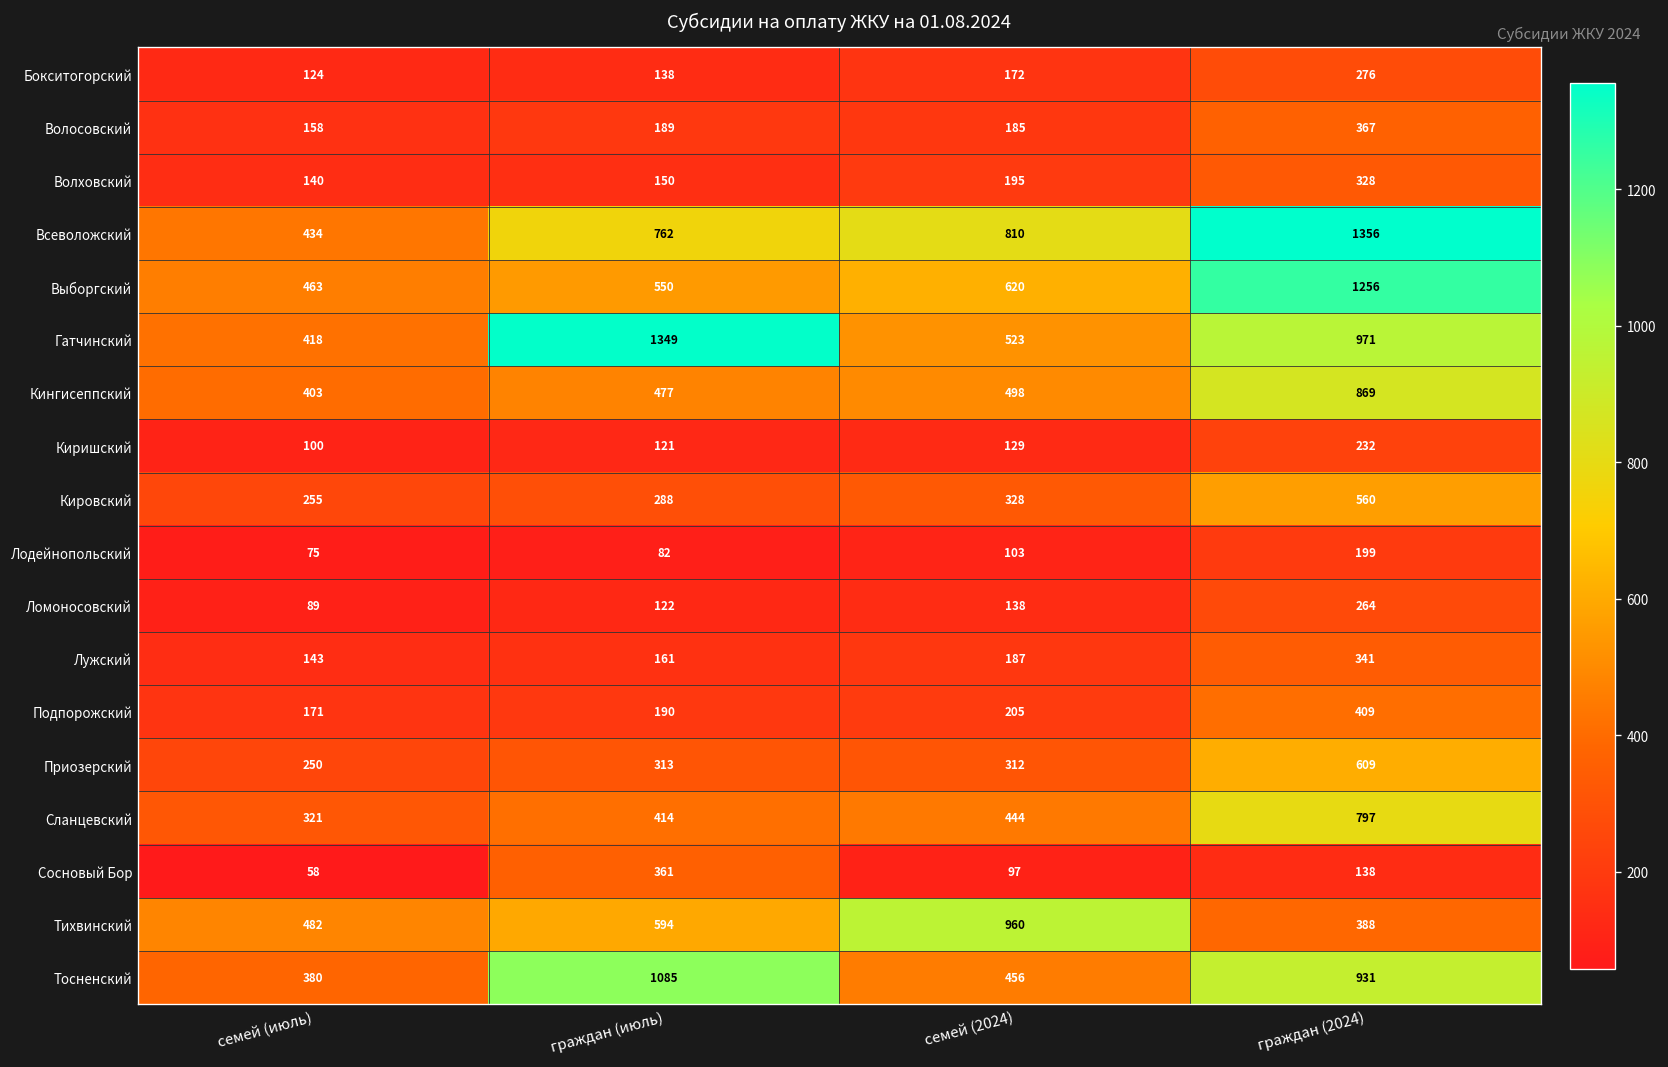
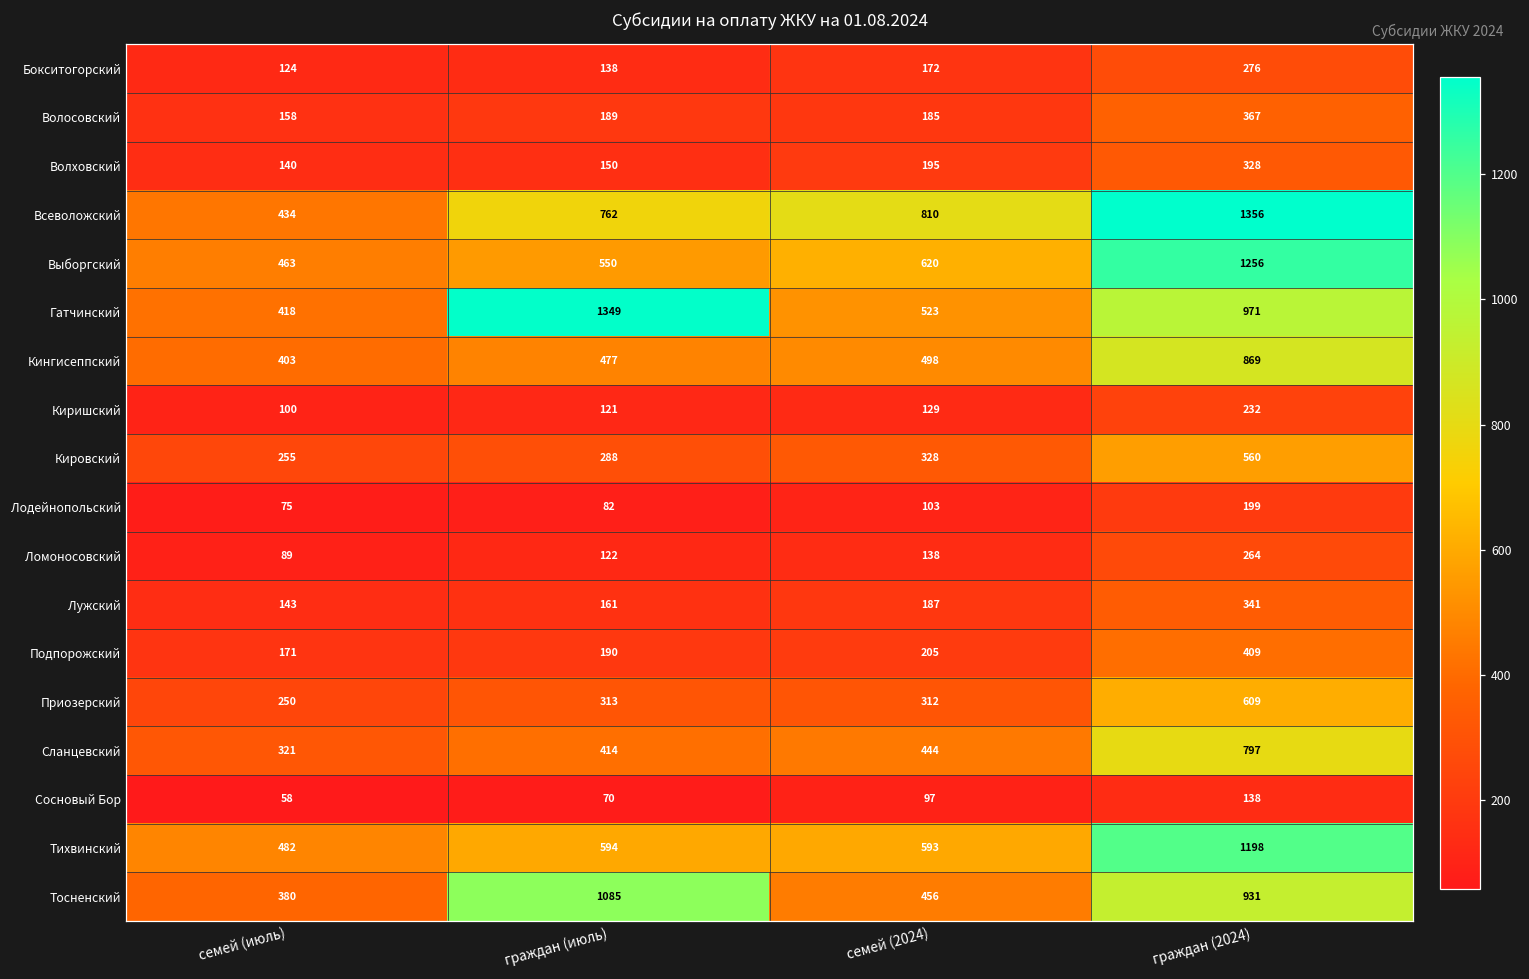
Сосновый Бор, граждан (июль): 361 -> 70
Тихвинский, семей (2024): 960 -> 593
Тихвинский, граждан (2024): 388 -> 1198
